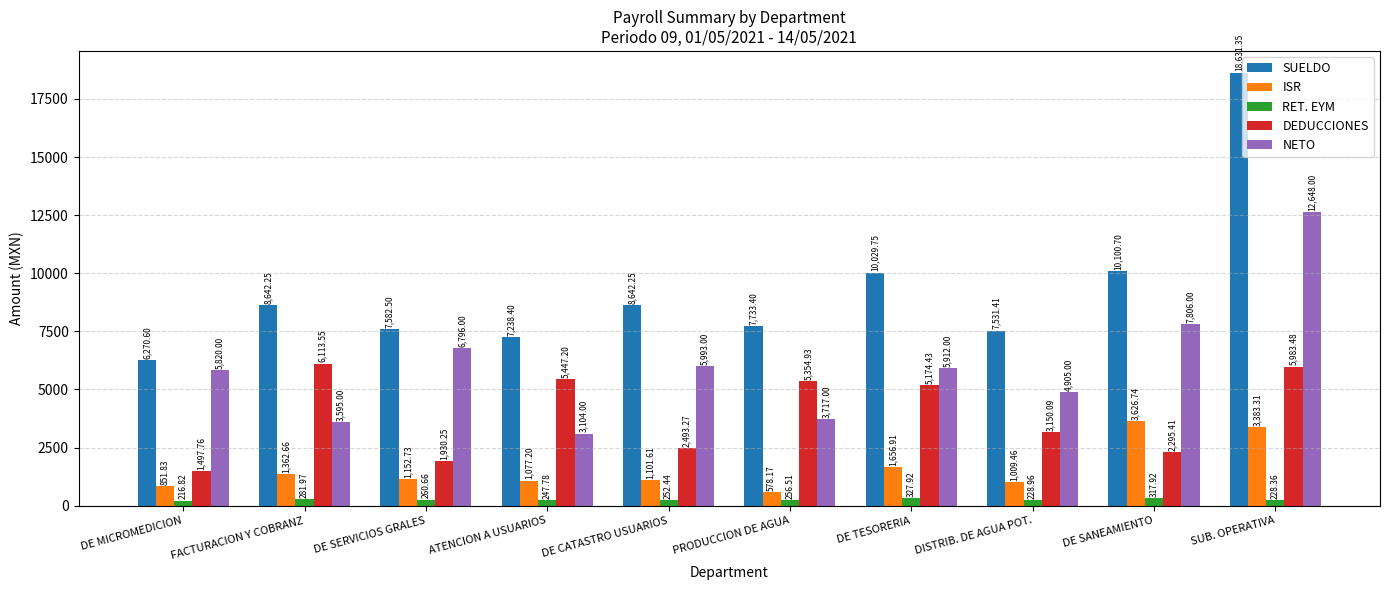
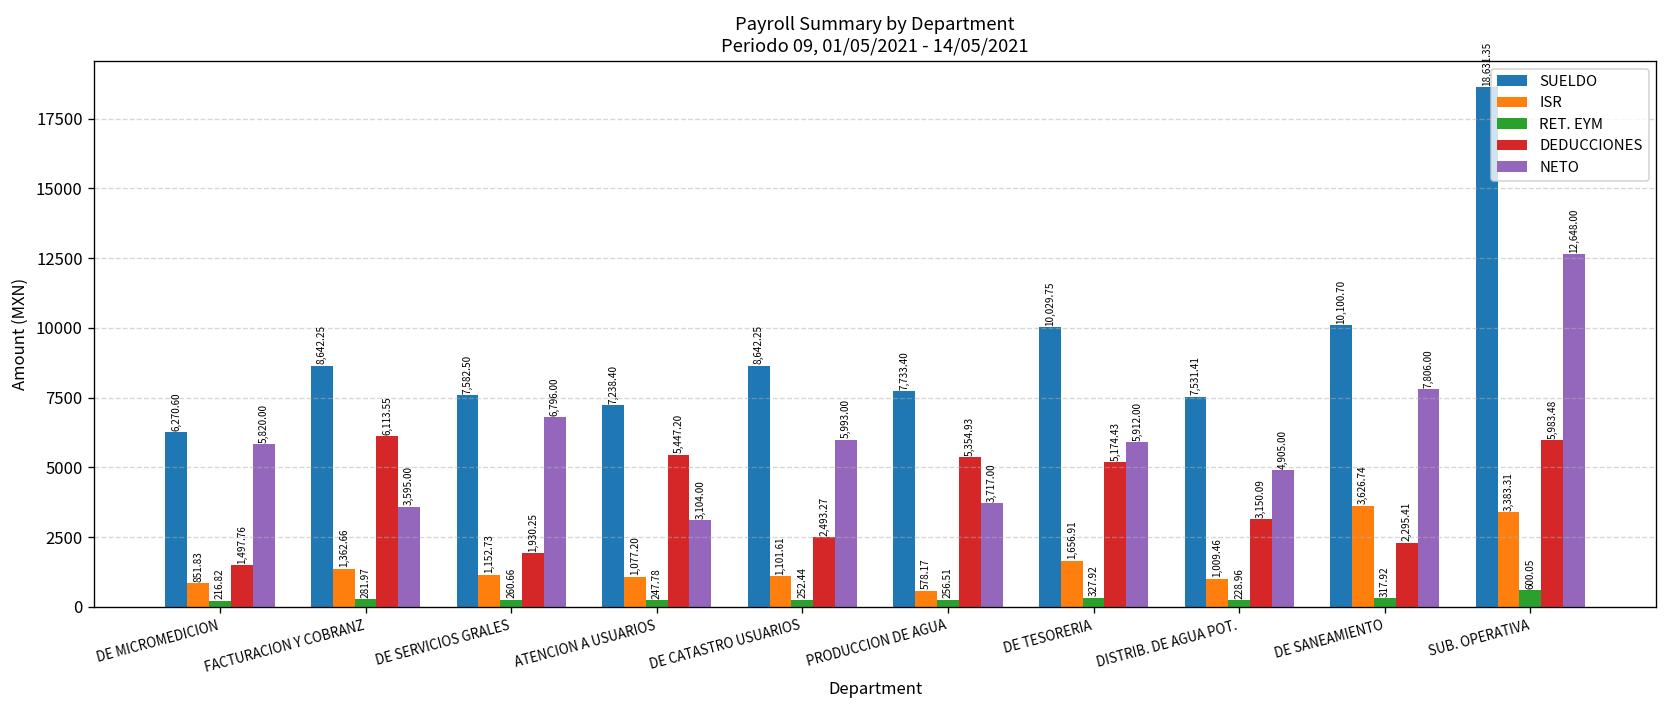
RET. EYM, SUB. OPERATIVA: 228.36 -> 600.05
